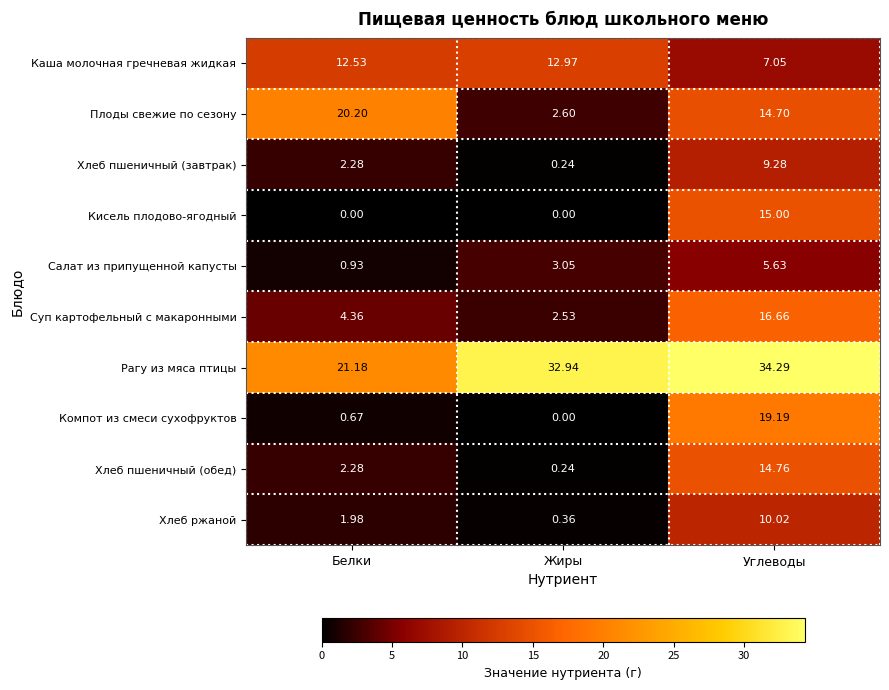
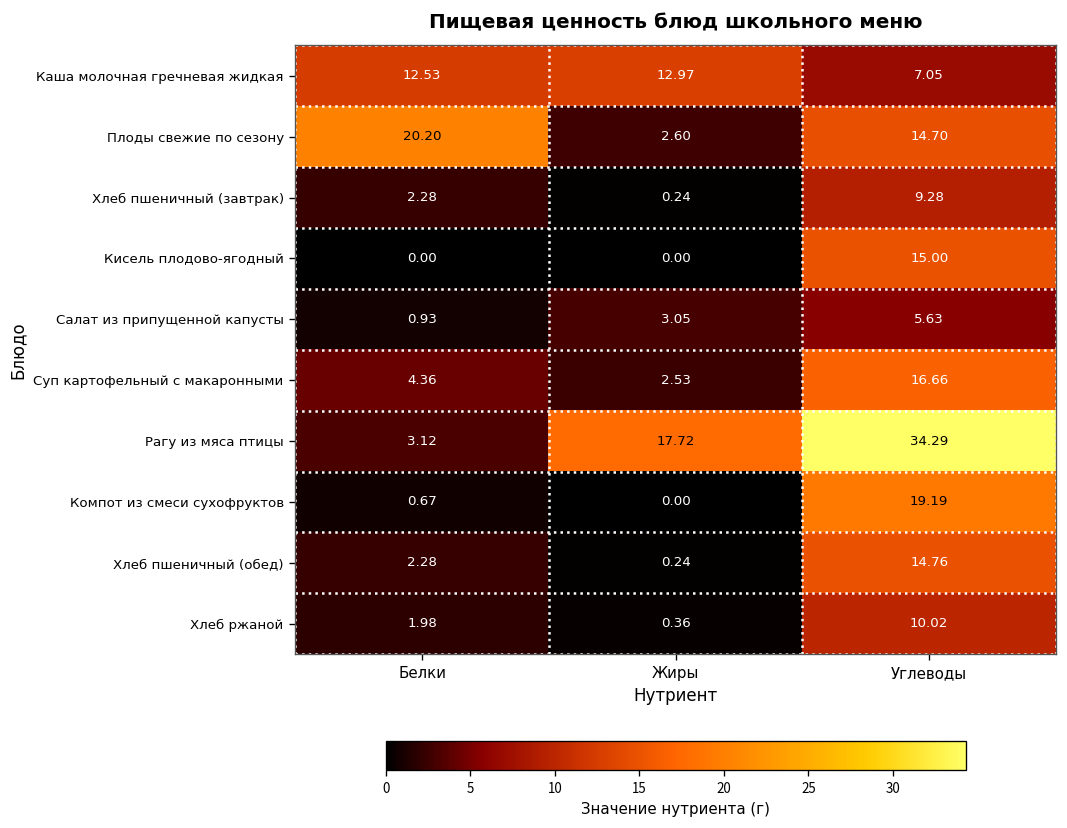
Рагу из мяса птицы, Белки: 21.18 -> 3.12
Рагу из мяса птицы, Жиры: 32.94 -> 17.72
